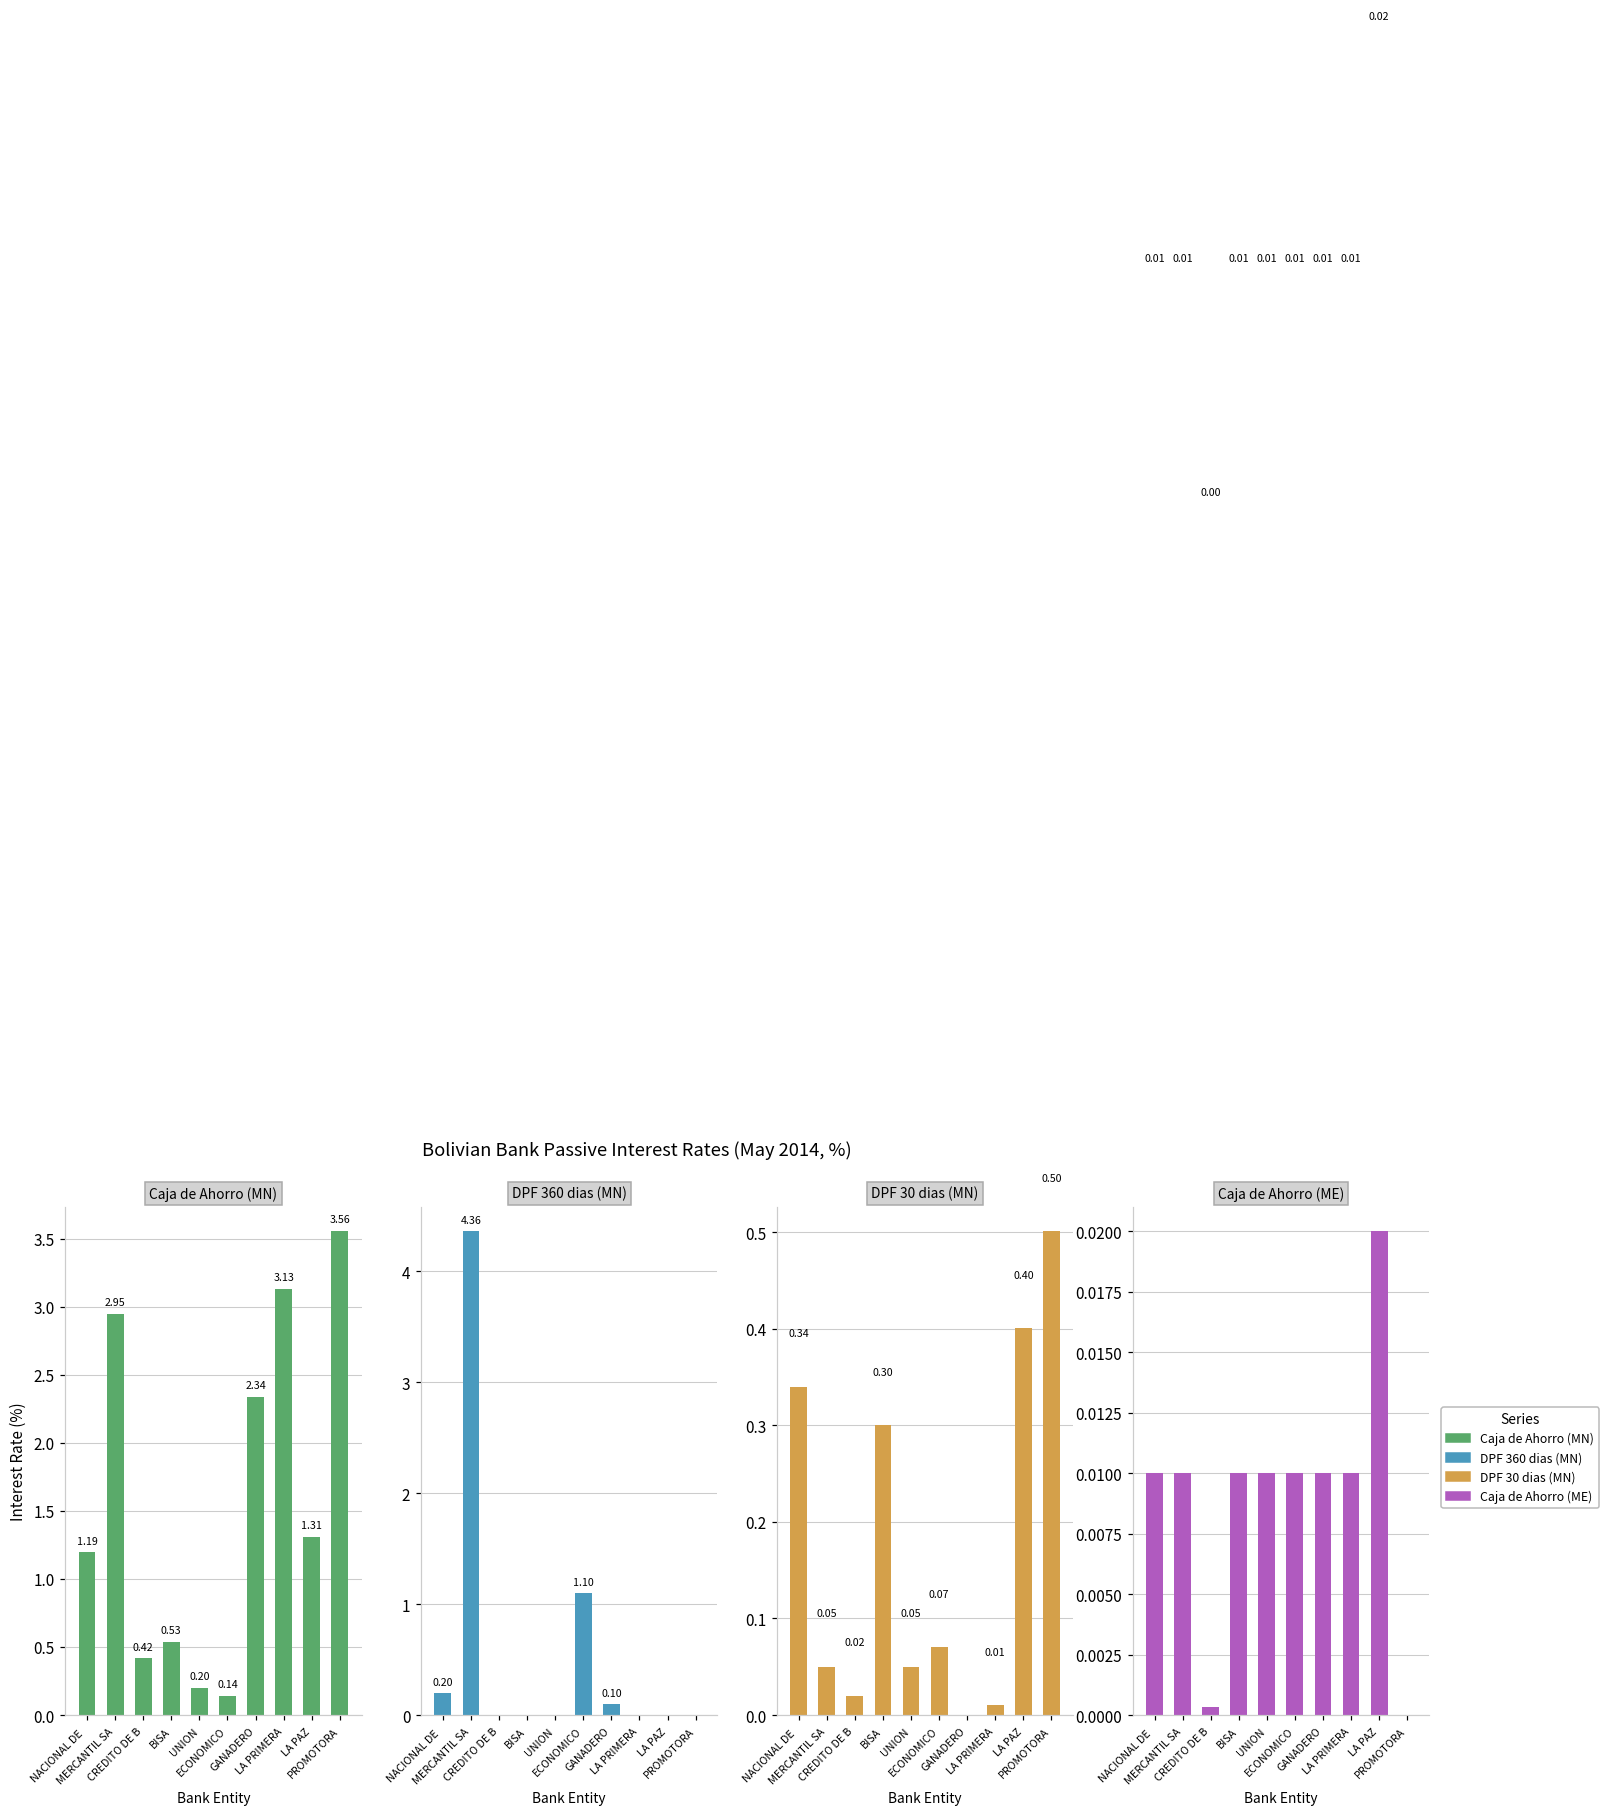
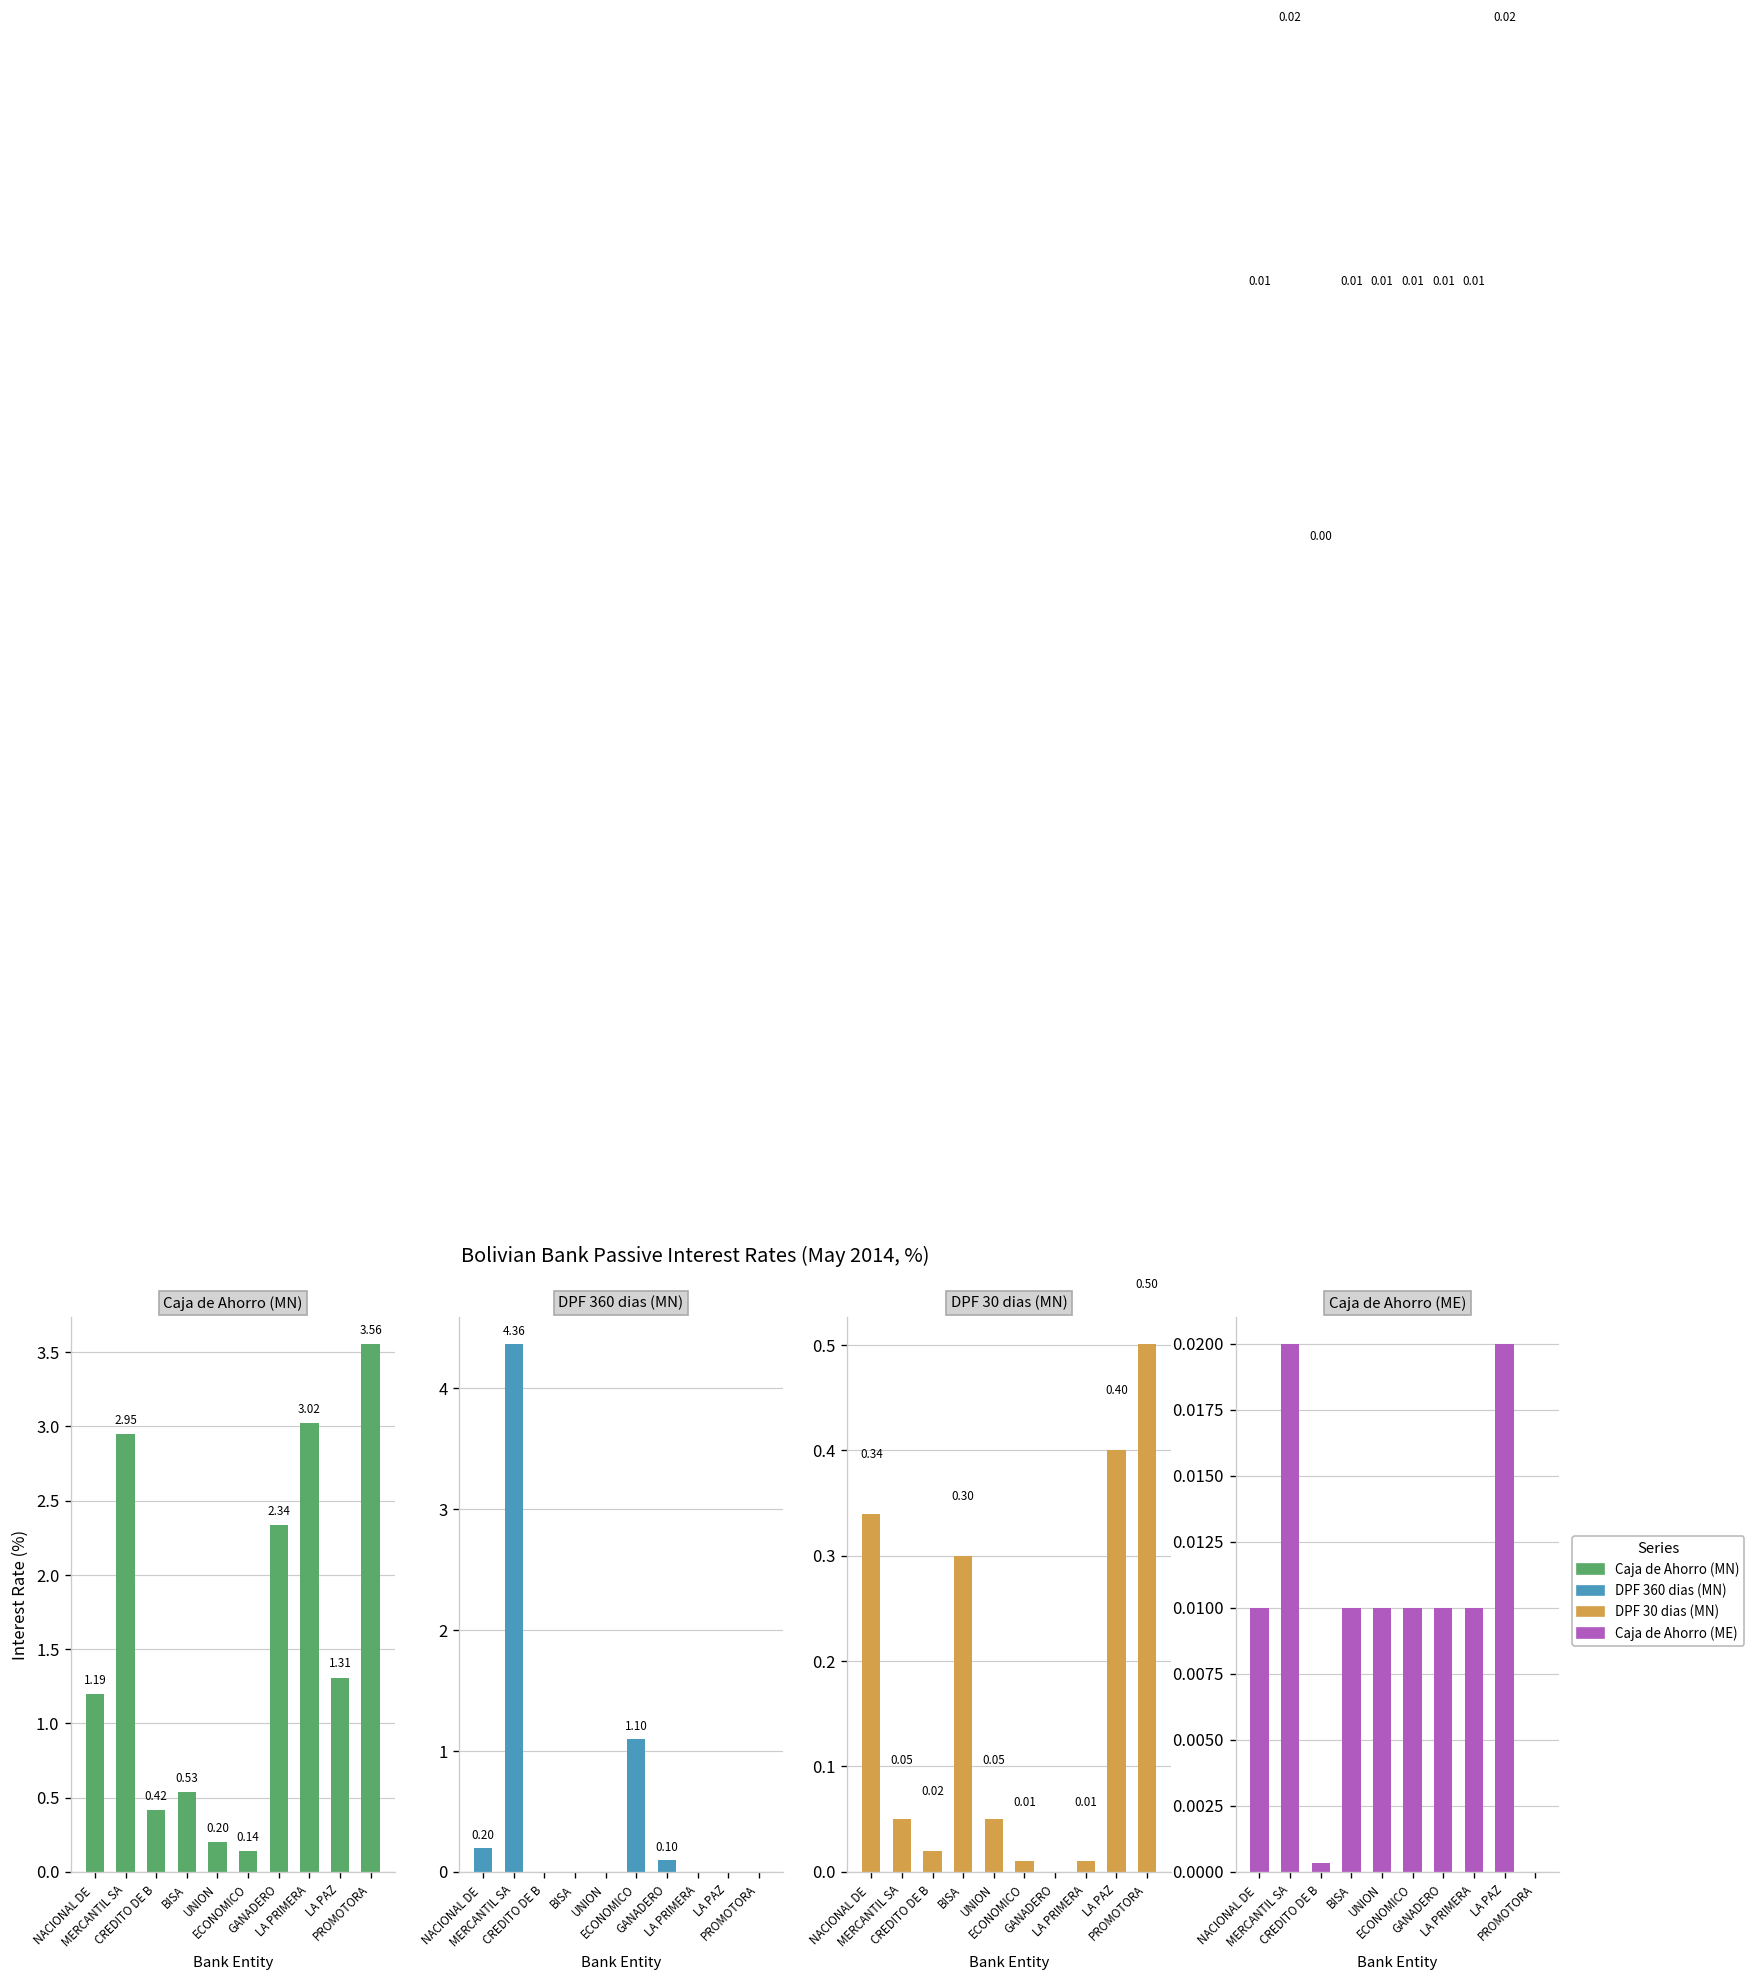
Caja de Ahorro (MN), LA PRIMERA: 3.13 -> 3.02
DPF 30 dias (MN), ECONOMICO: 0.07 -> 0.01
Caja de Ahorro (ME), MERCANTIL SA: 0.01 -> 0.02
